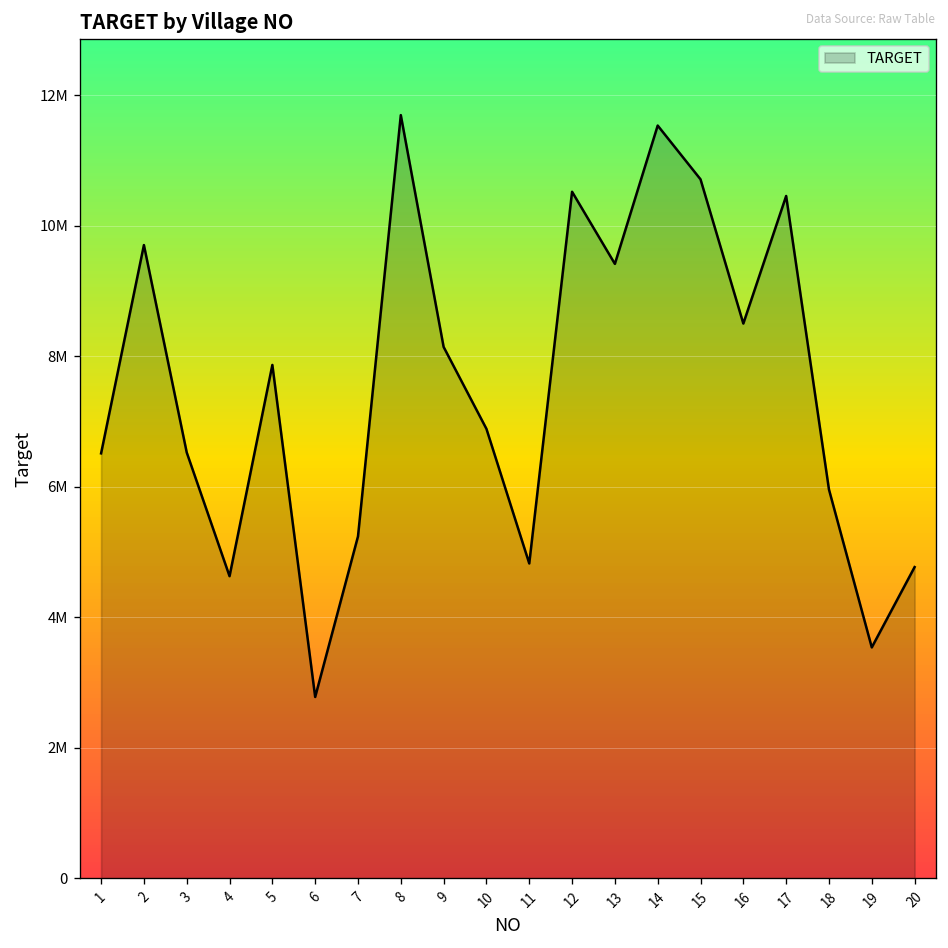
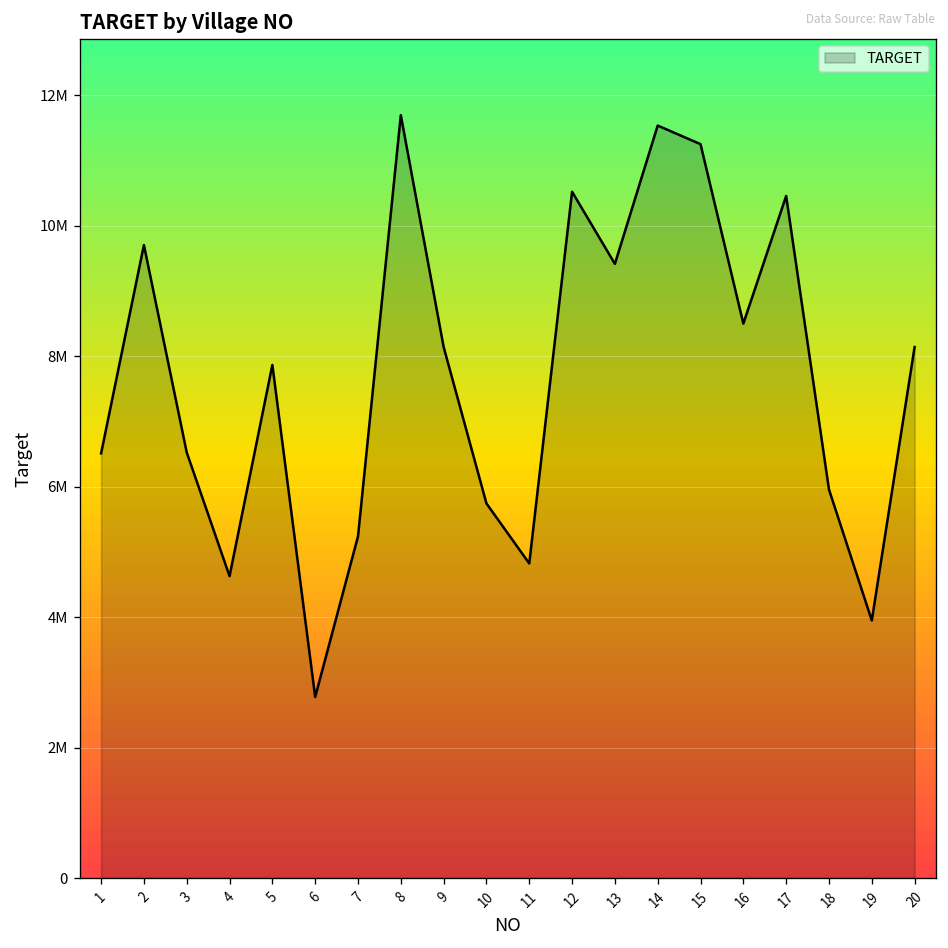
10: 6900000 -> 5700000
15: 10700000 -> 11300000
19: 3500000 -> 4000000
20: 4800000 -> 8100000
